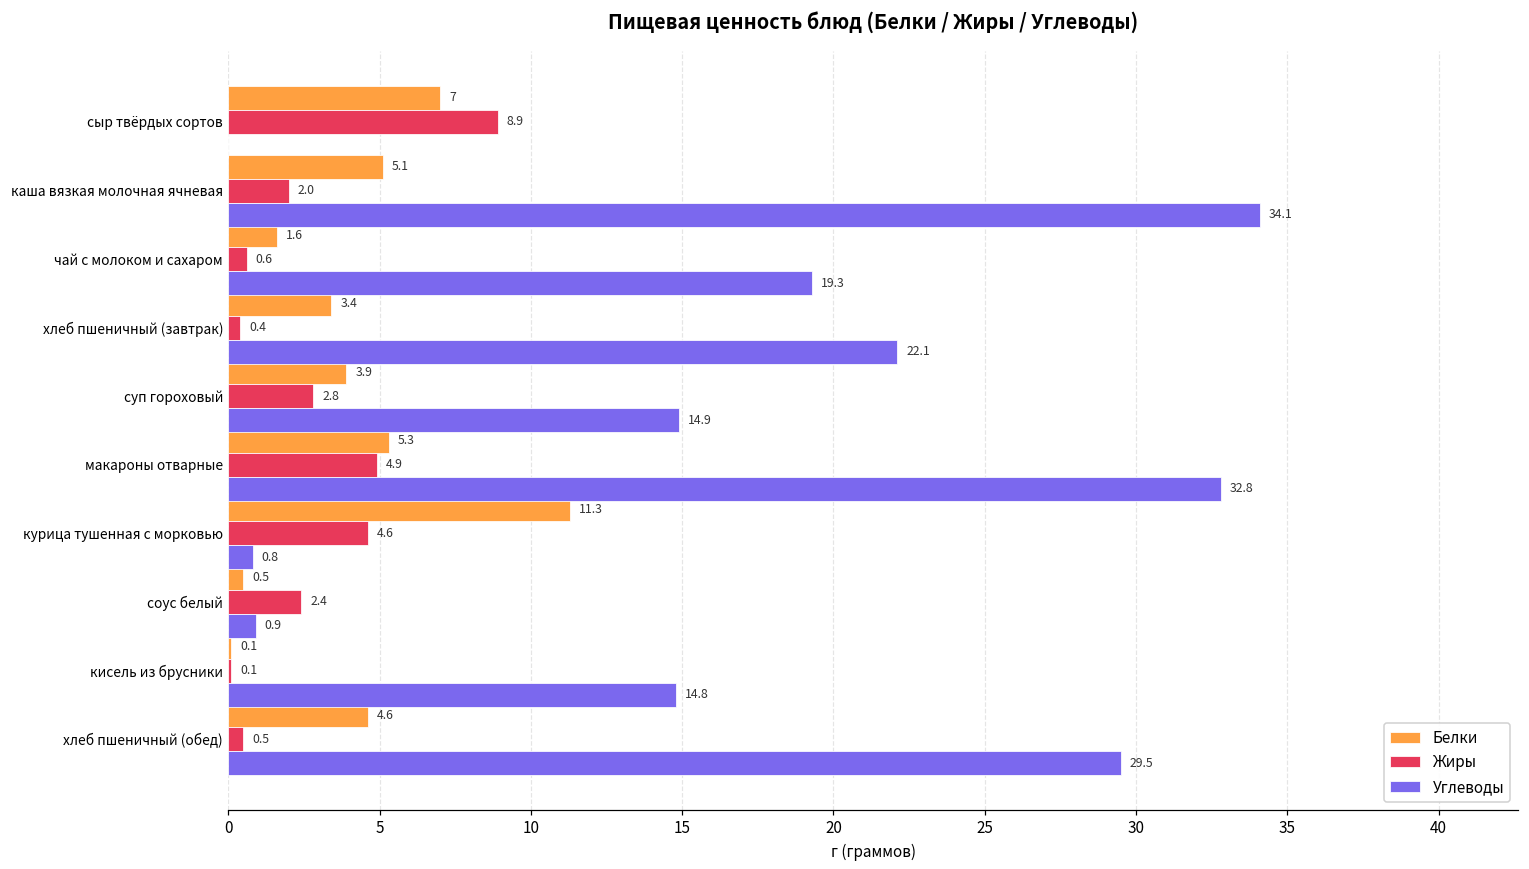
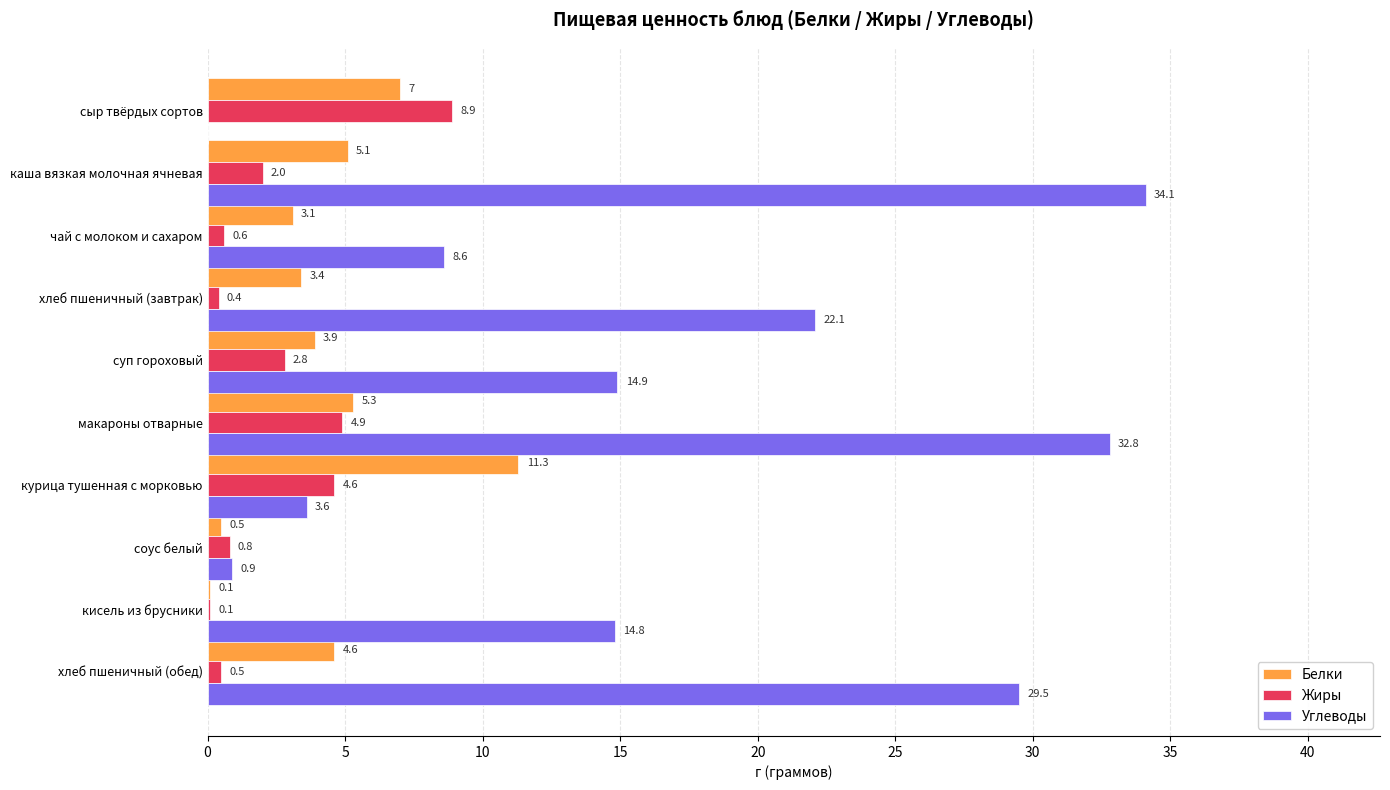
Белки, чай с молоком и сахаром: 1.6 -> 3.1
Углеводы, чай с молоком и сахаром: 19.3 -> 8.6
Углеводы, курица тушенная с морковью: 0.8 -> 3.6
Жиры, соус белый: 2.4 -> 0.8
